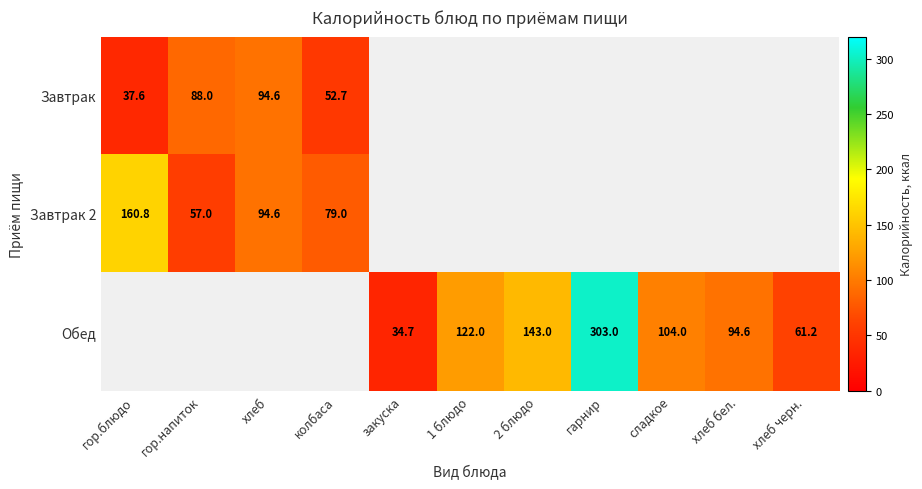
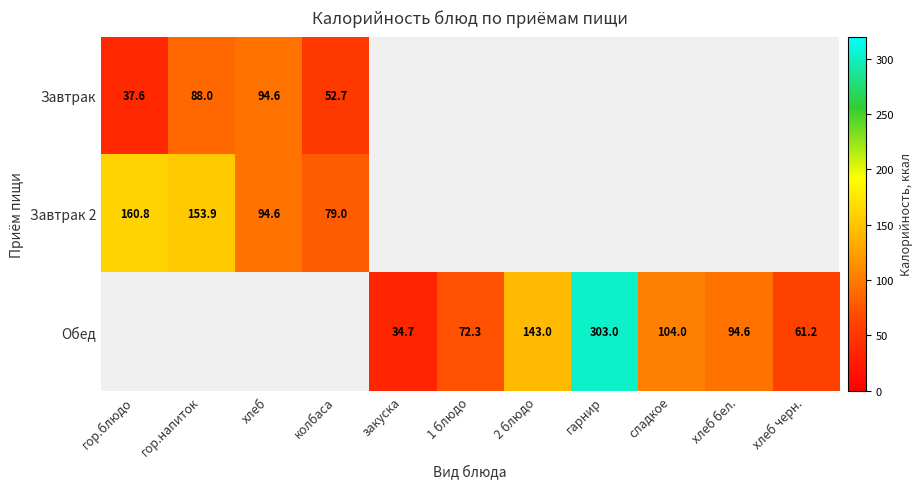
Завтрак 2, гор.напиток: 57.0 -> 153.9
Обед, 1 блюдо: 122.0 -> 72.3
